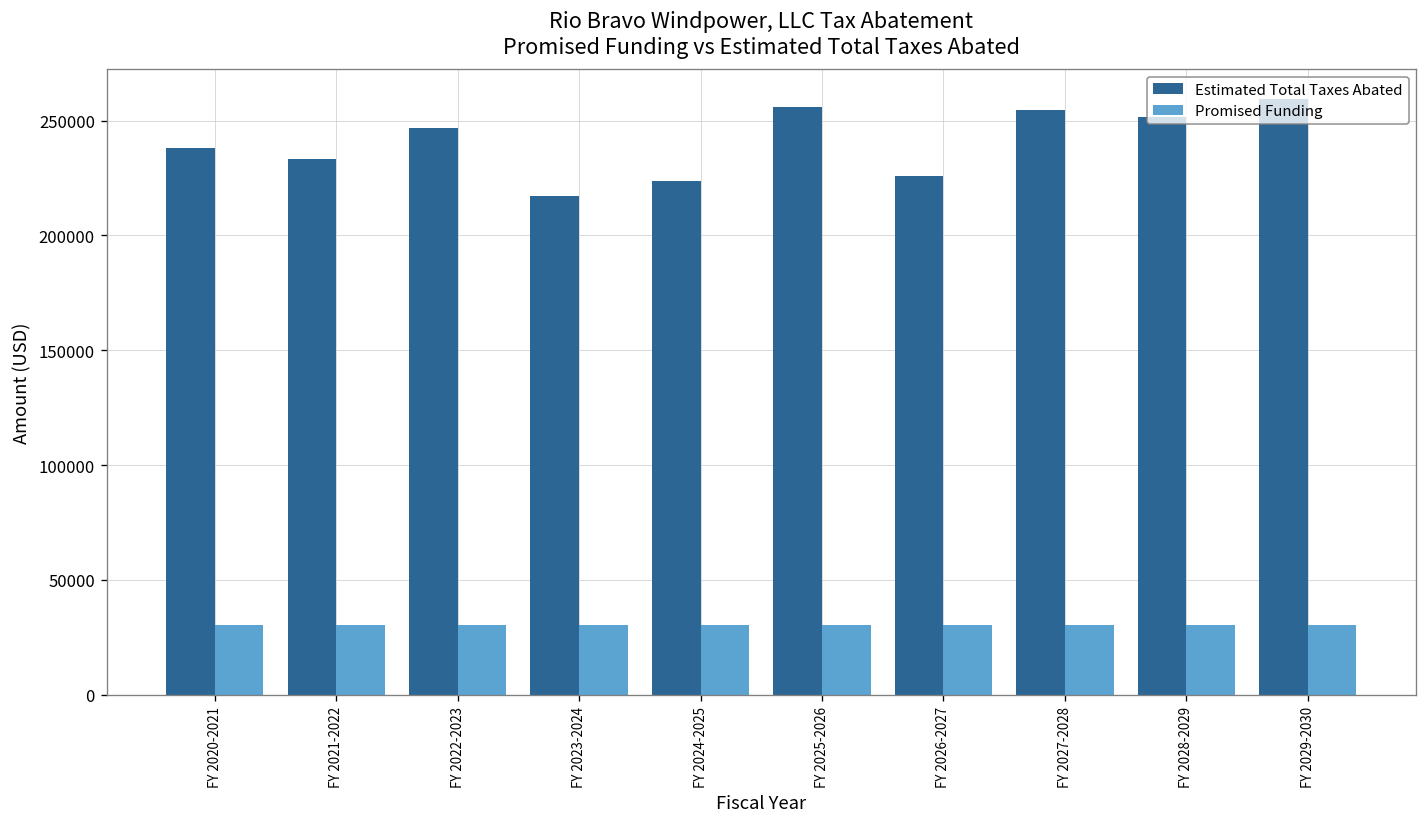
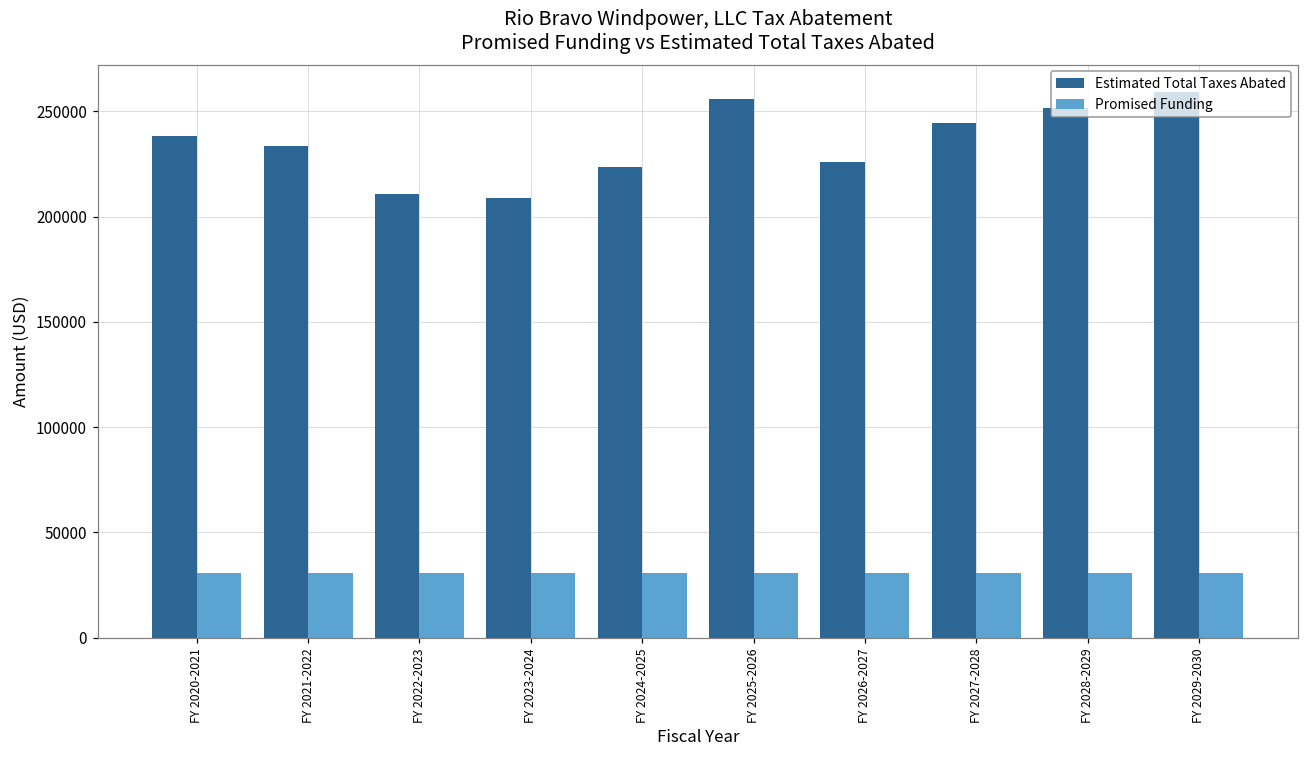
Estimated Total Taxes Abated, FY 2022-2023: 247000 -> 211000
Estimated Total Taxes Abated, FY 2023-2024: 217000 -> 209000
Estimated Total Taxes Abated, FY 2027-2028: 255000 -> 244000
